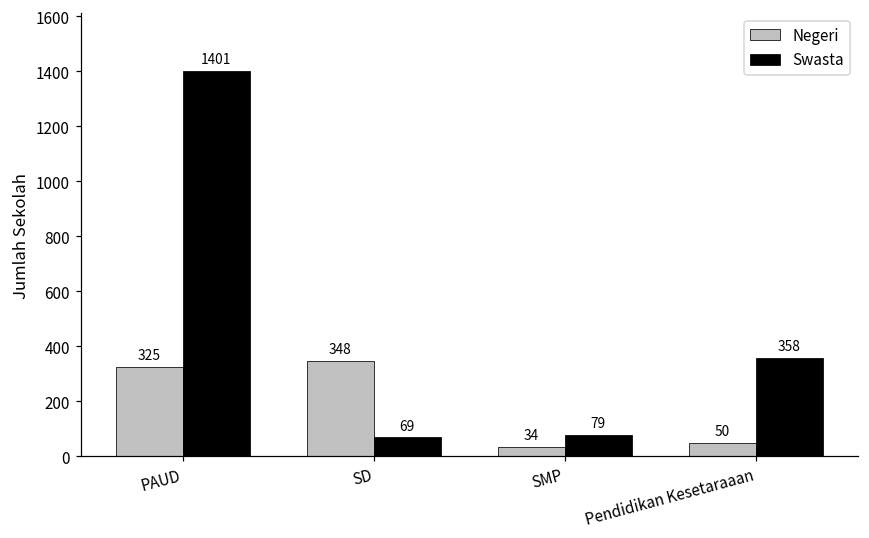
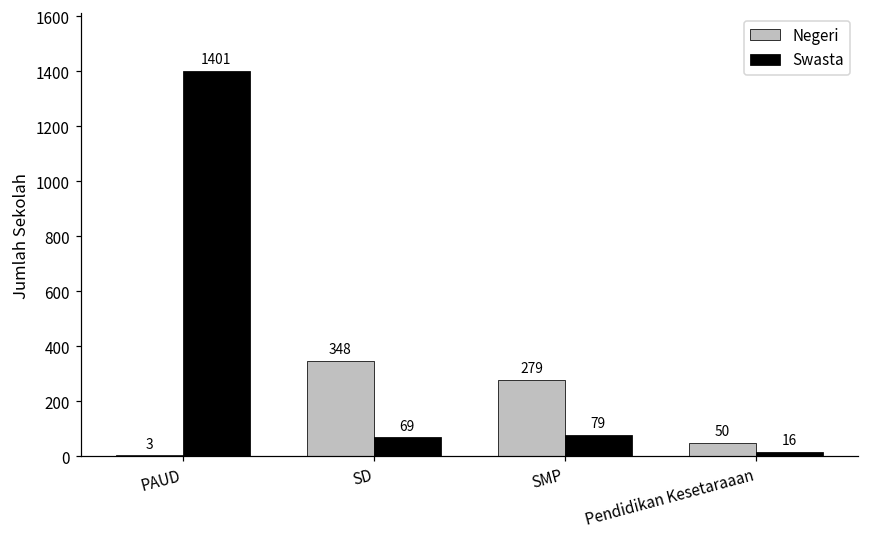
Negeri, PAUD: 325 -> 3
Negeri, SMP: 34 -> 279
Swasta, Pendidikan Kesetaraaan: 358 -> 16
